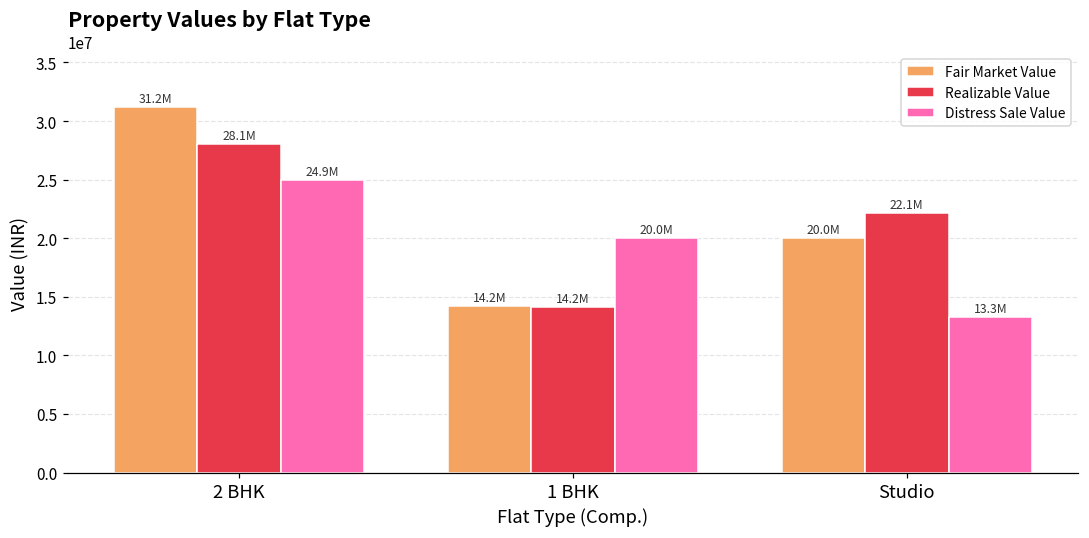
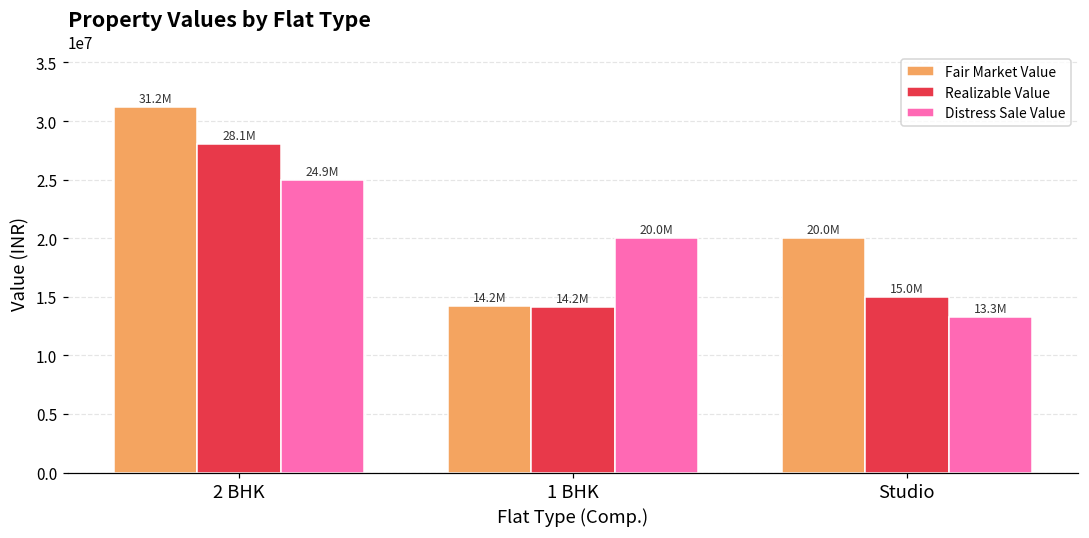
Realizable Value, Studio: 22.1M -> 15.0M
